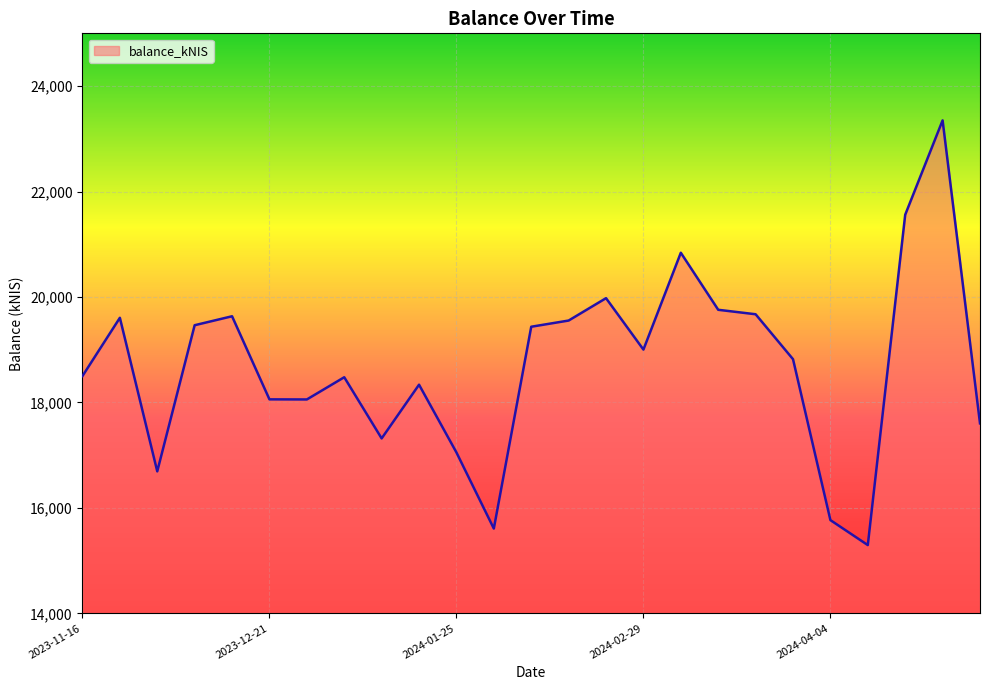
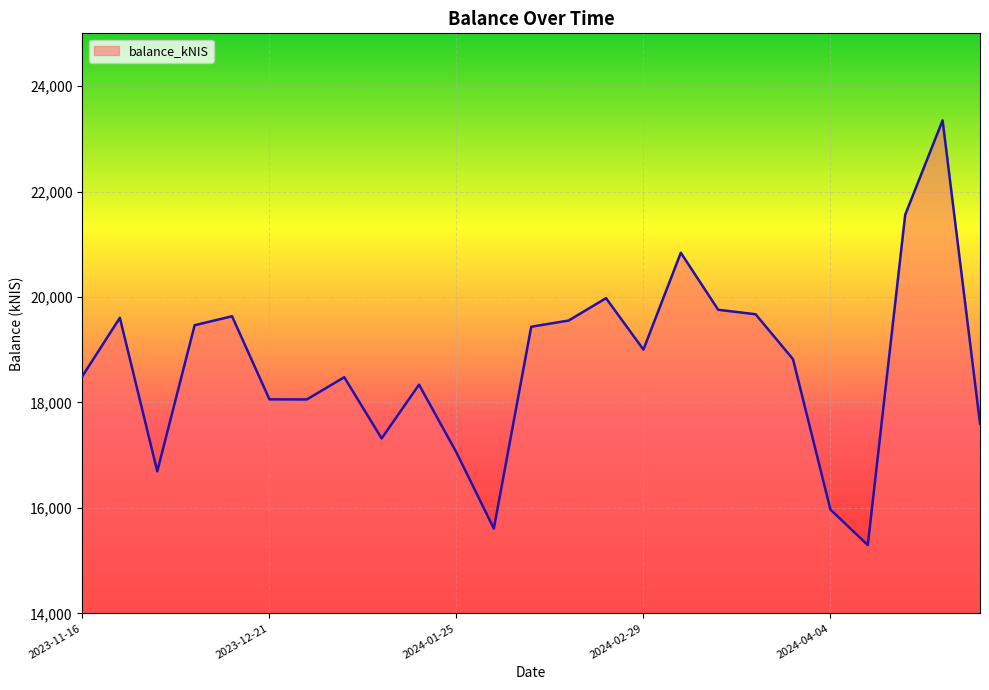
2024-04-04: 15,800 -> 16,000
